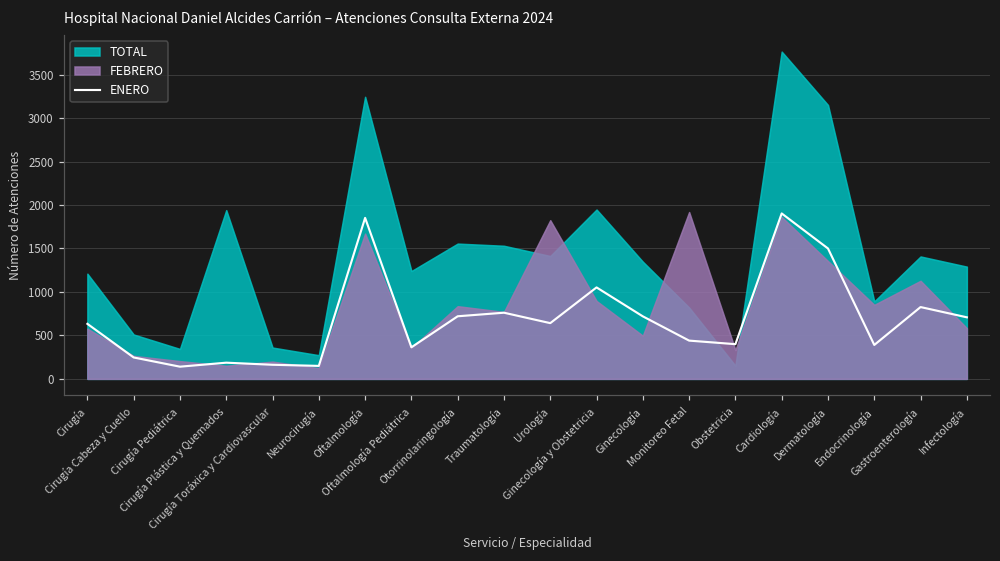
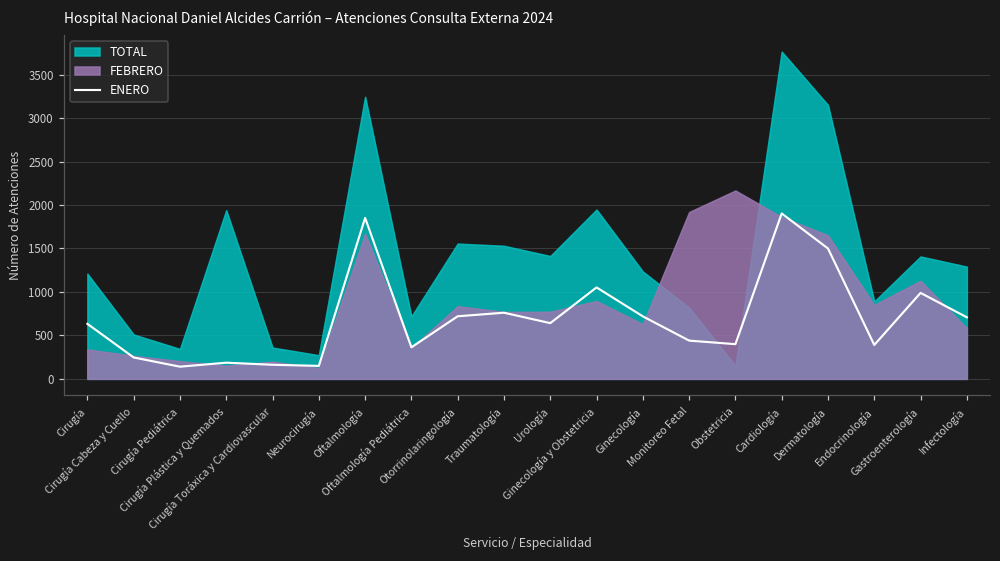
FEBRERO, Cirugía: 600 -> 300
TOTAL, Oftalmología Pediátrica: 1200 -> 700
FEBRERO, Urología: 1800 -> 800
TOTAL, Ginecología: 1300 -> 1200
FEBRERO, Ginecología: 500 -> 600
FEBRERO, Obstetricia: 300 -> 2200
FEBRERO, Dermatología: 1400 -> 1700
ENERO, Gastroenterología: 800 -> 1000
